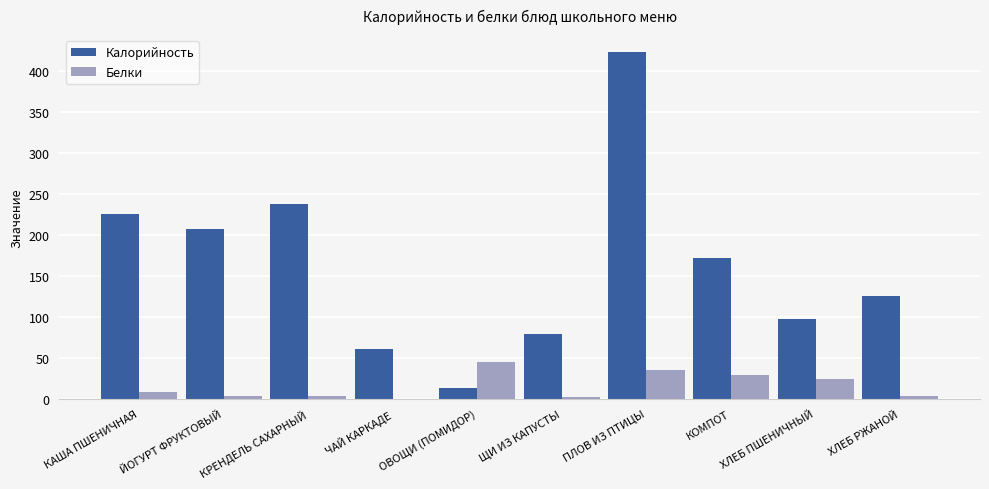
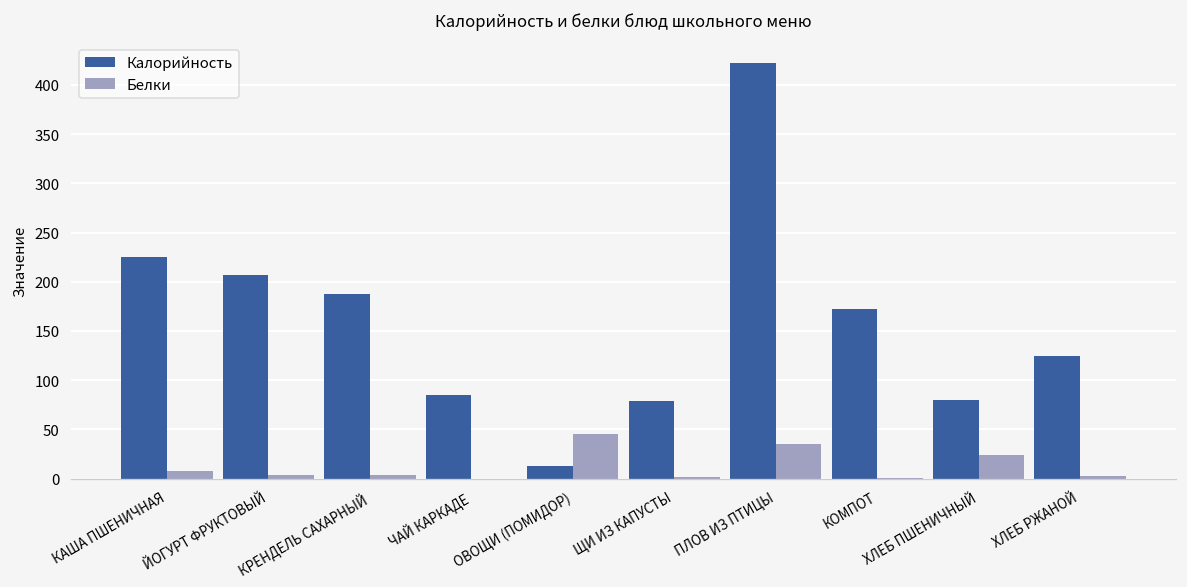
Калорийность, КРЕНДЕЛЬ САХАРНЫЙ: 240 -> 190
Калорийность, ЧАЙ КАРКАДЕ: 60 -> 80
Белки, КОМПОТ: 30 -> 0
Калорийность, ХЛЕБ ПШЕНИЧНЫЙ: 100 -> 80
